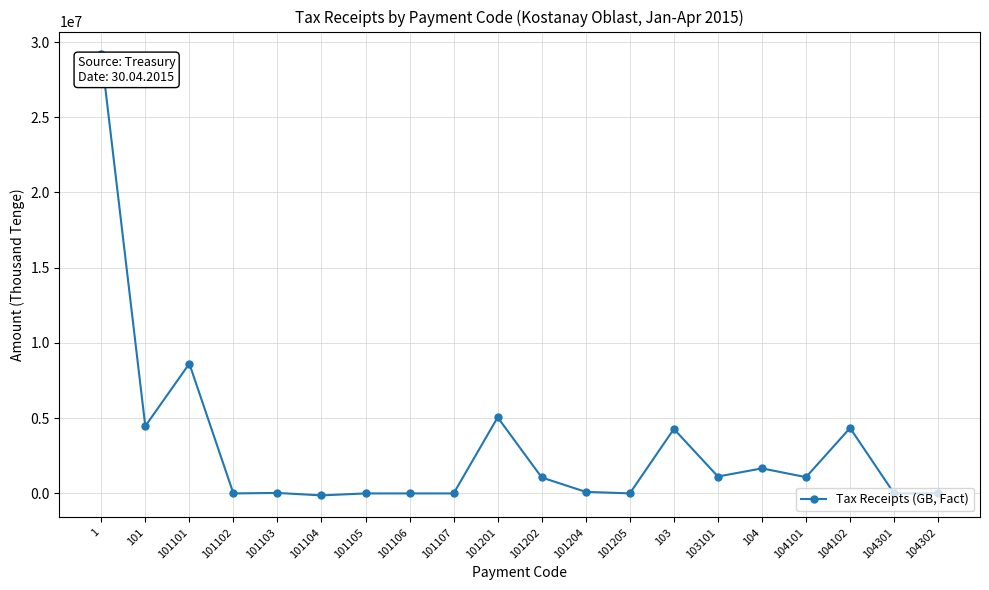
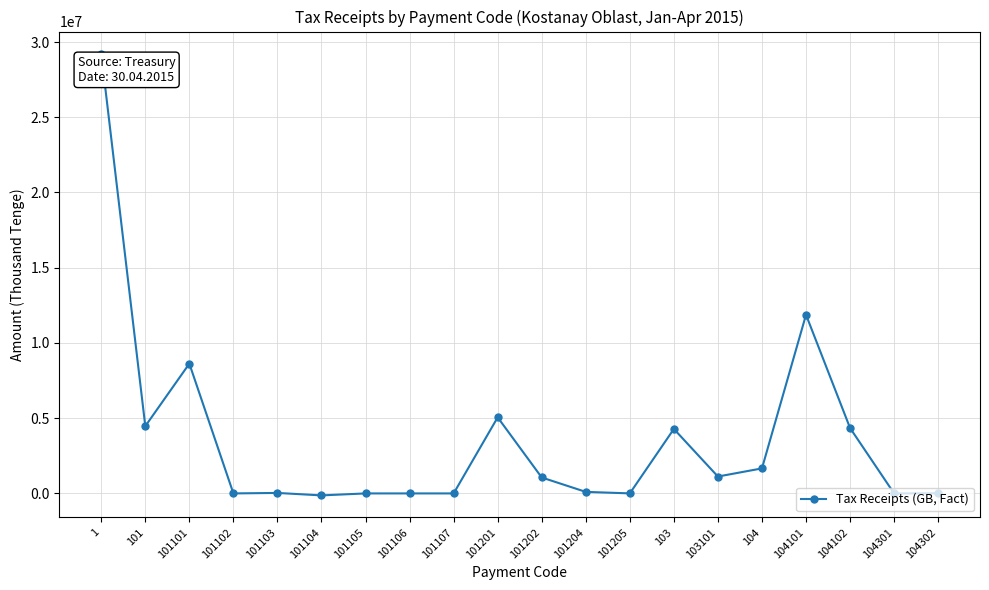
104101: 1100000 -> 11900000
